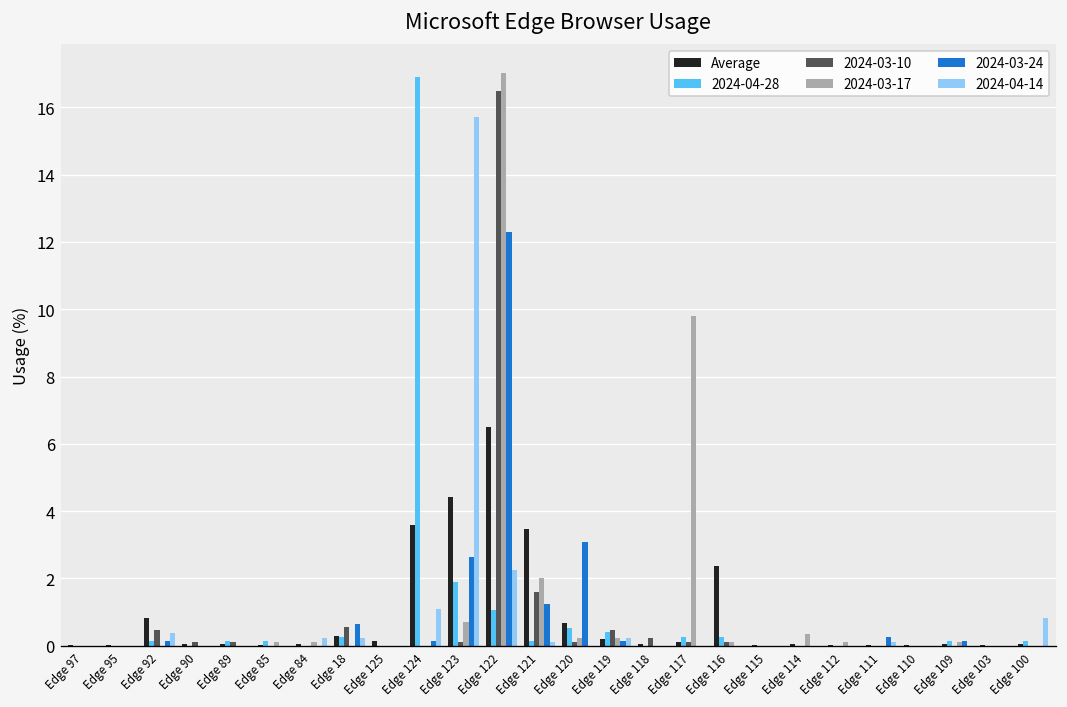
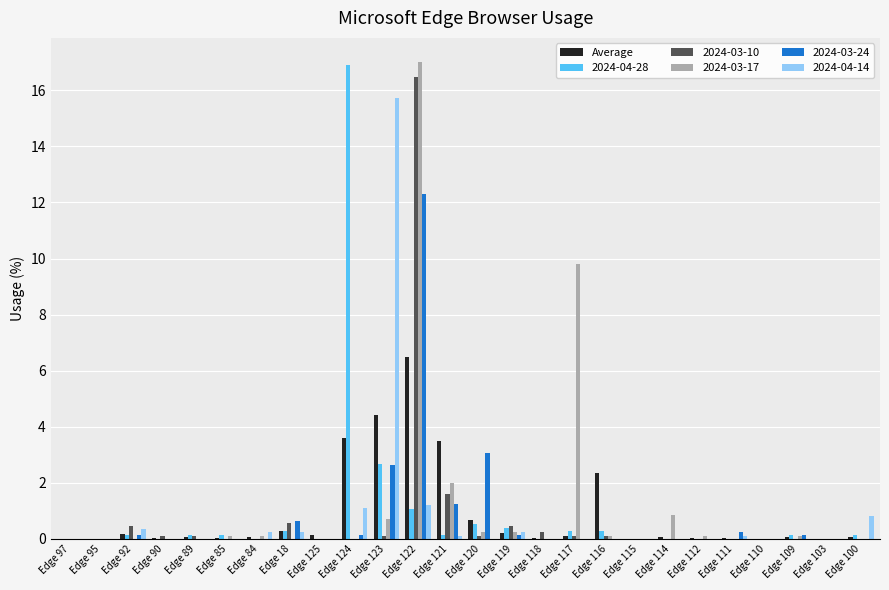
Average, Edge 92: 0.8 -> 0.2
2024-04-28, Edge 123: 1.9 -> 2.7
2024-04-14, Edge 122: 2.2 -> 1.2
2024-03-17, Edge 114: 0.4 -> 0.9
